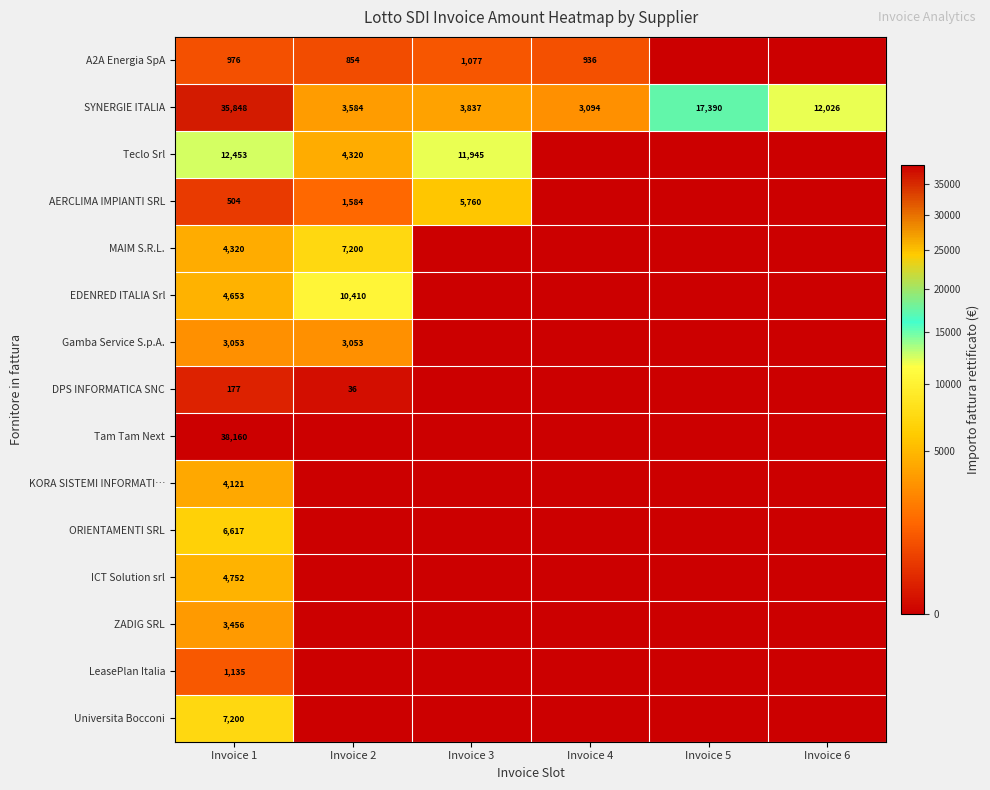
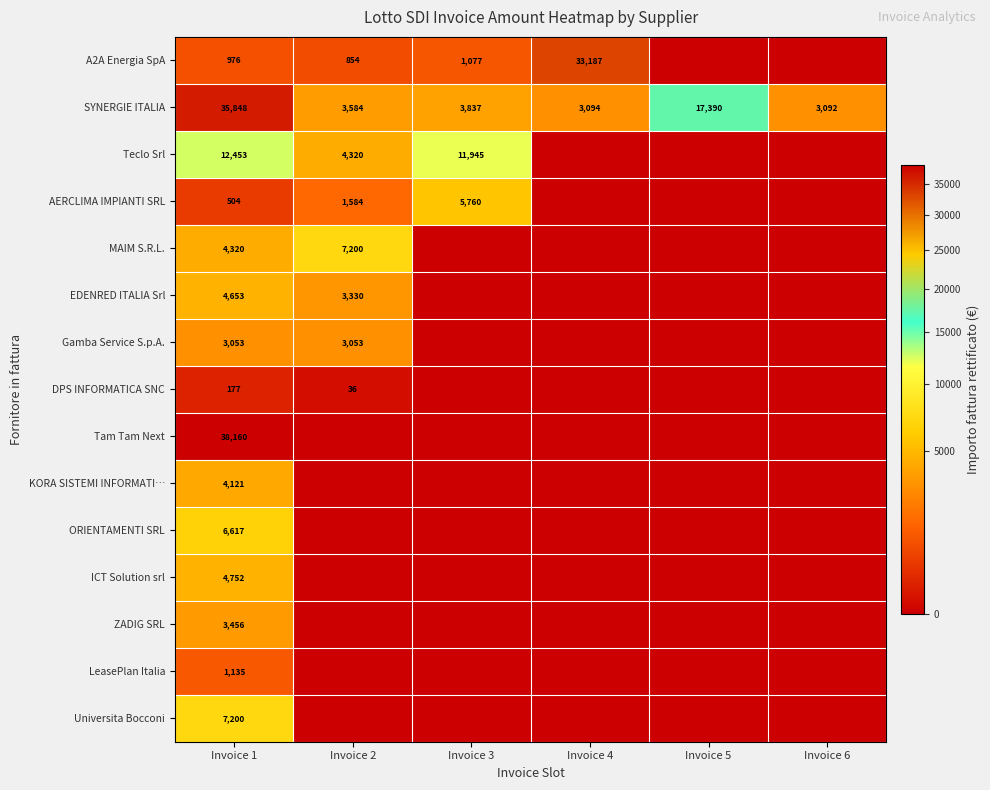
A2A Energia SpA, Invoice 4: 936 -> 33,187
SYNERGIE ITALIA, Invoice 6: 12,026 -> 3,092
EDENRED ITALIA Srl, Invoice 2: 10,410 -> 3,330
